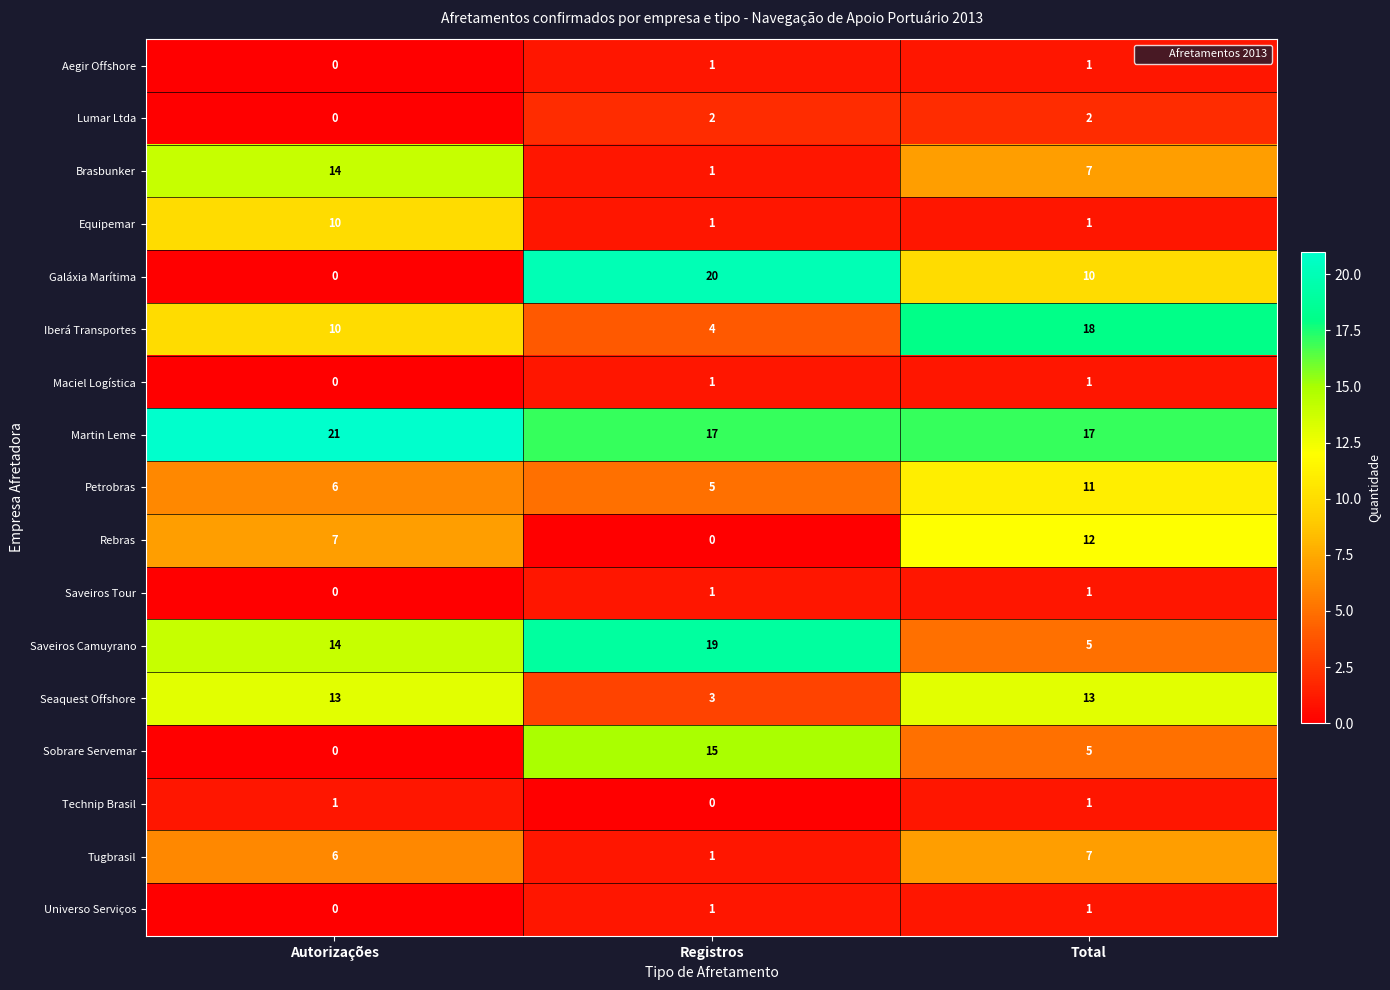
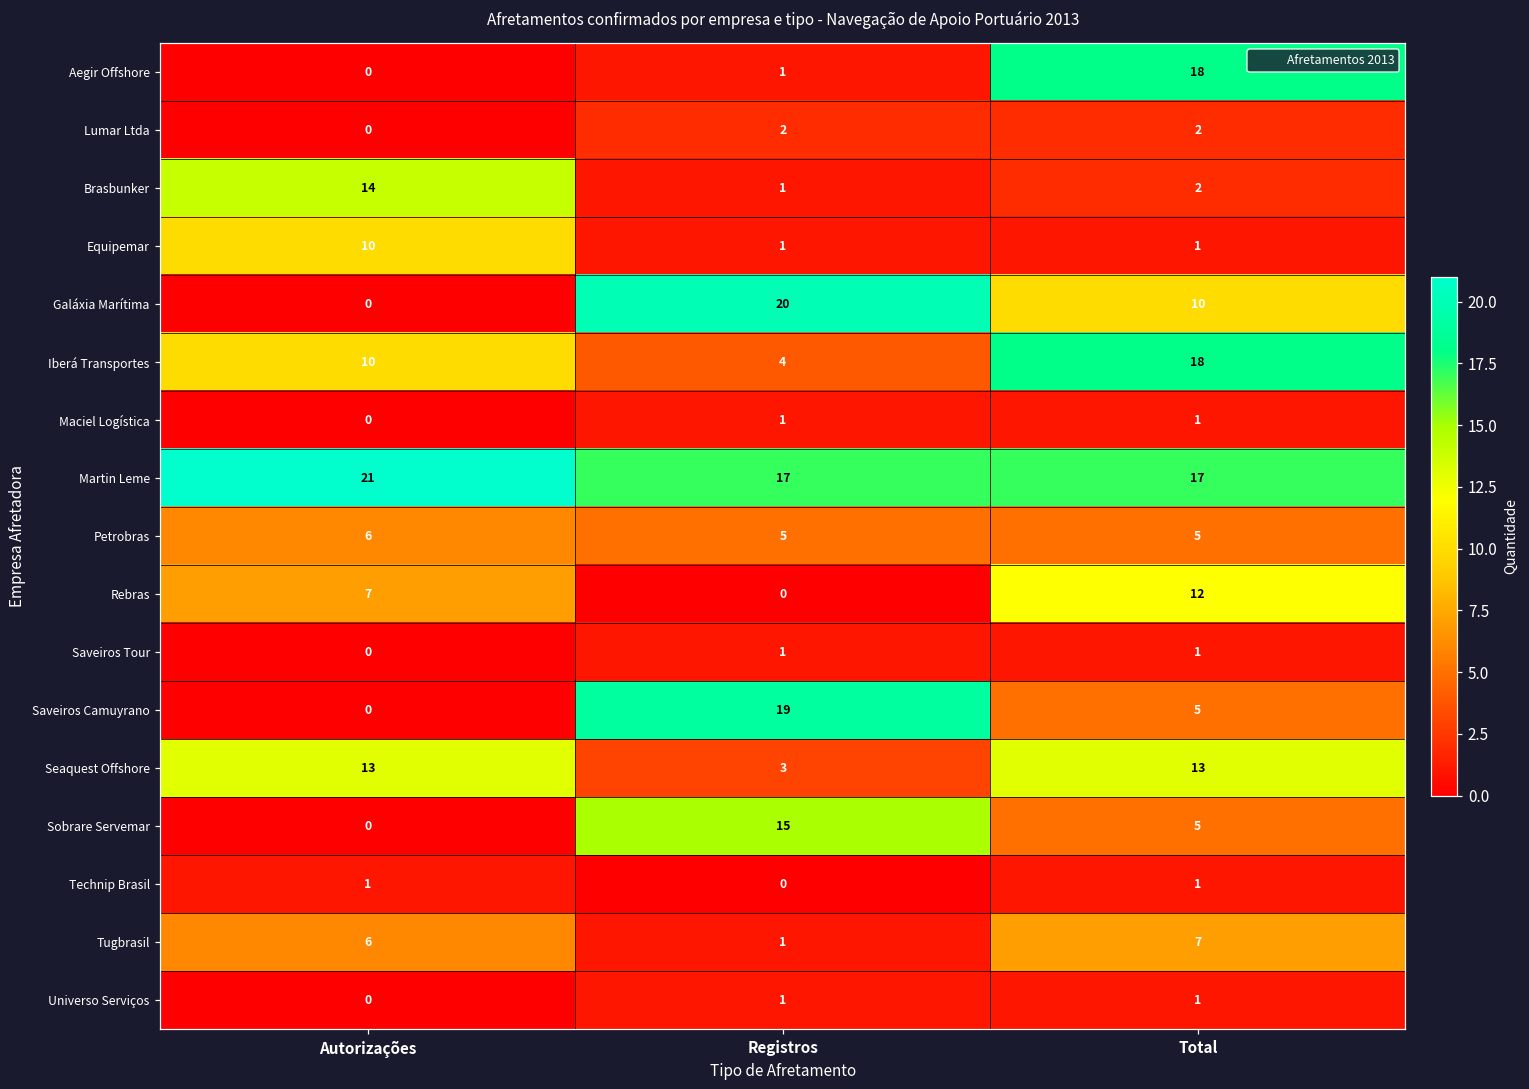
Aegir Offshore, Total: 1 -> 18
Brasbunker, Total: 7 -> 2
Petrobras, Total: 11 -> 5
Saveiros Camuyrano, Autorizações: 14 -> 0
